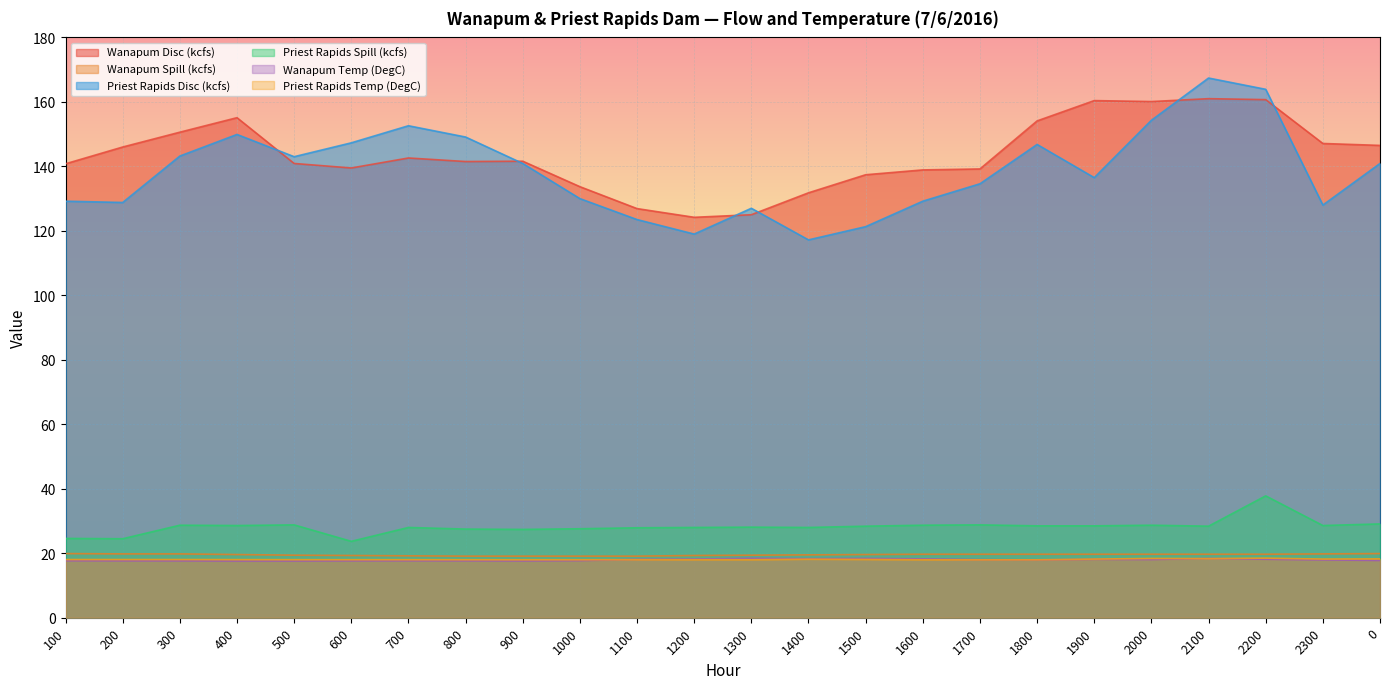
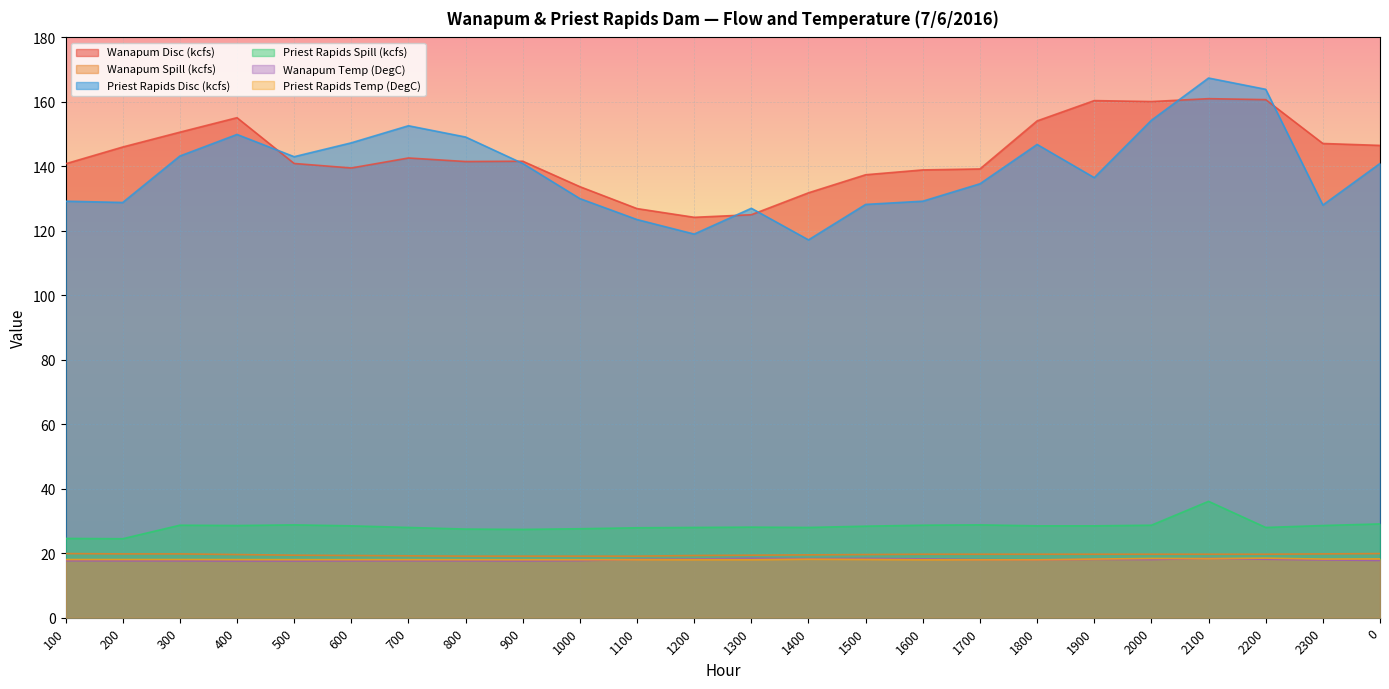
Priest Rapids Spill (kcfs), 600: 24 -> 29
Priest Rapids Disc (kcfs), 1500: 121 -> 128
Priest Rapids Spill (kcfs), 2100: 28 -> 36
Priest Rapids Spill (kcfs), 2200: 38 -> 28
